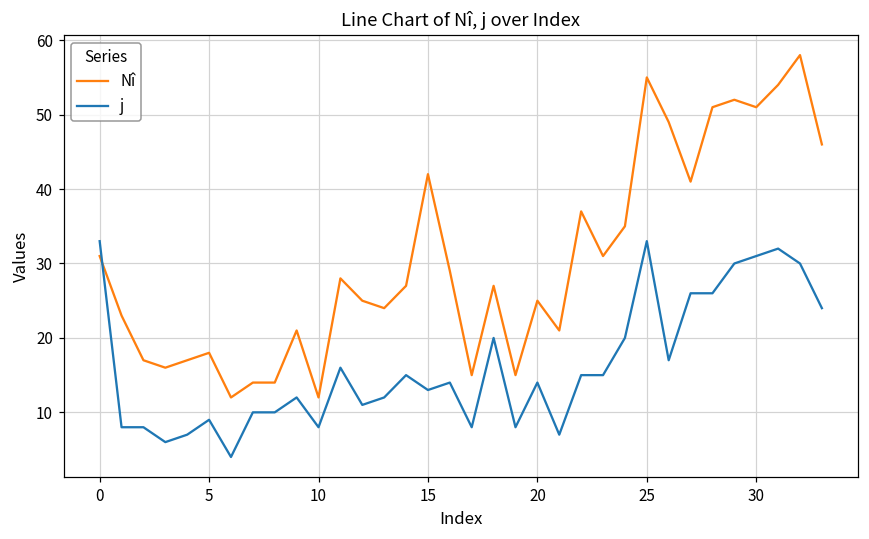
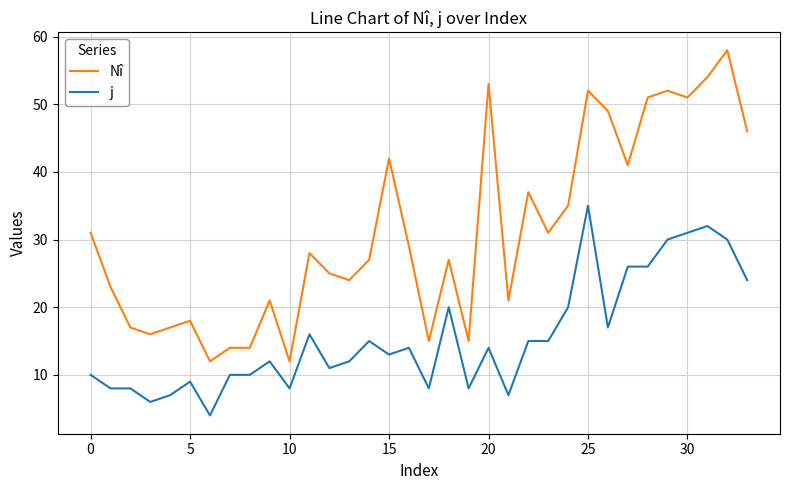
j, 0: 33 -> 10
Nî, 20: 25 -> 53
Nî, 25: 55 -> 52
j, 25: 33 -> 35
